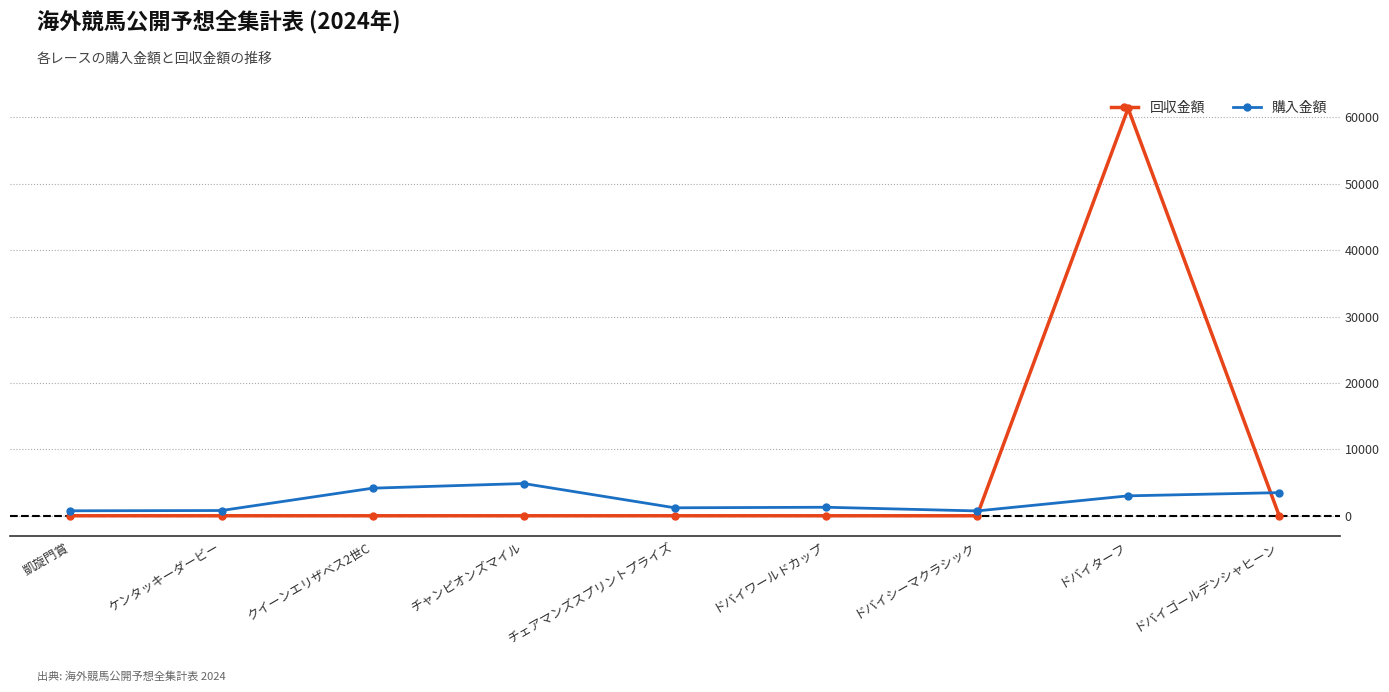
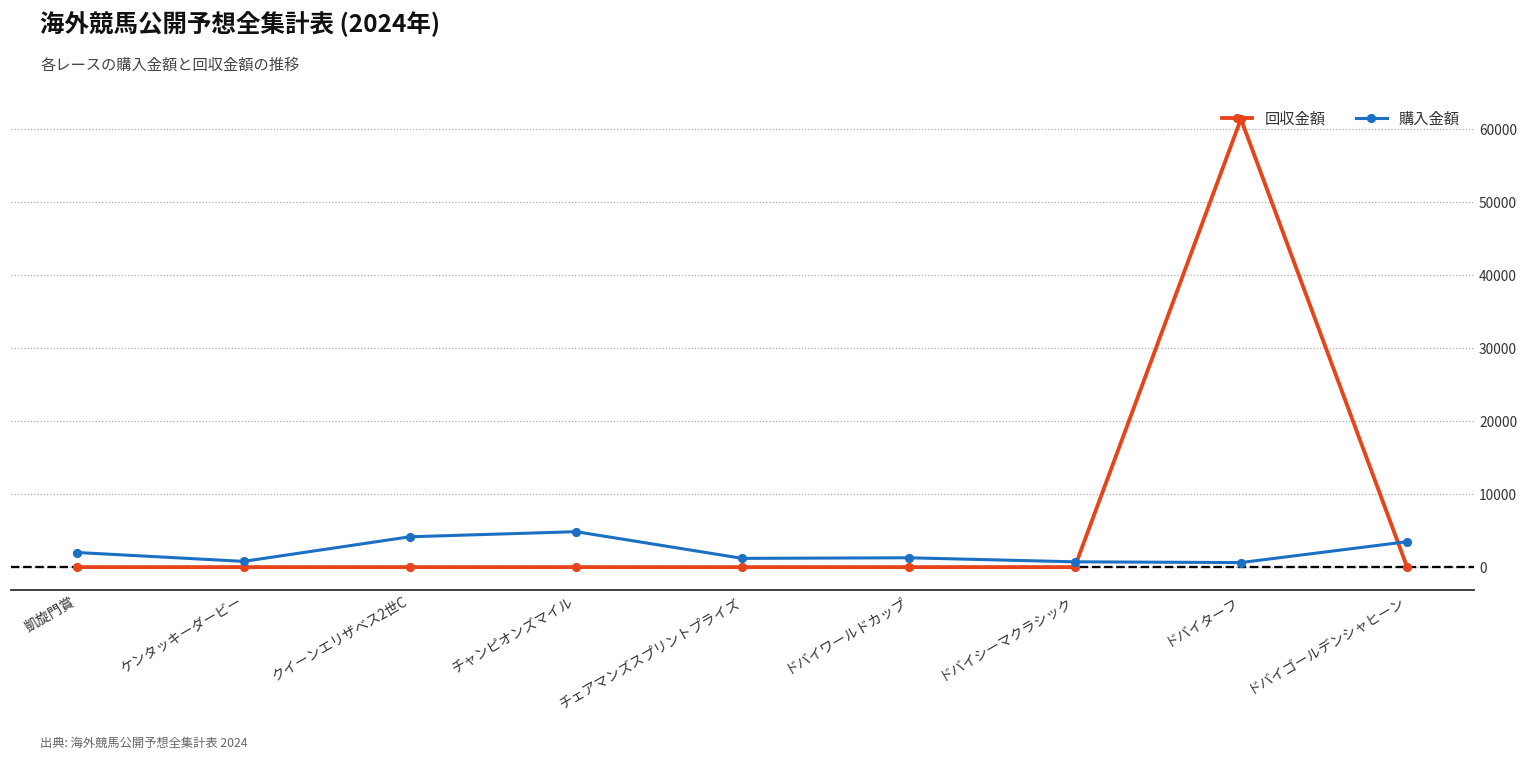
購入金額, 凱旋門賞: 1000 -> 2000
購入金額, ドバイターフ: 3000 -> 1000
